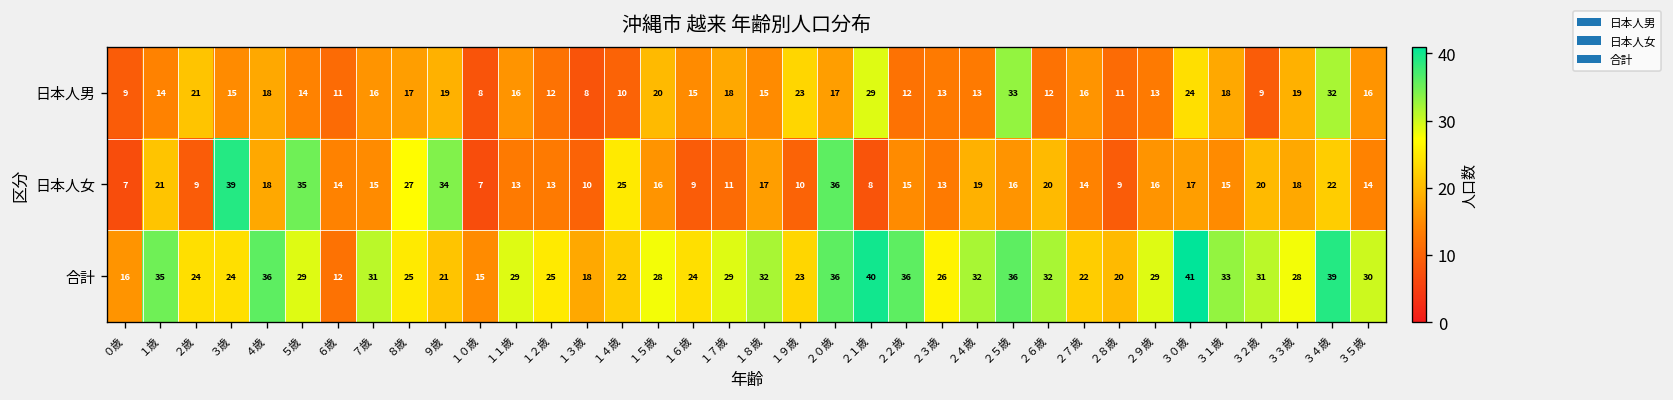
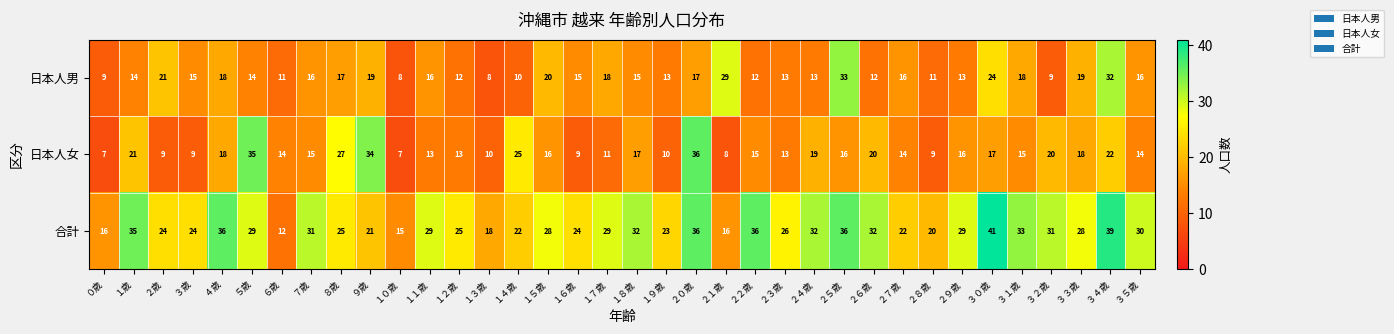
日本人男, １９歳: 23 -> 13
日本人女, ３歳: 39 -> 9
合計, ２１歳: 40 -> 16
